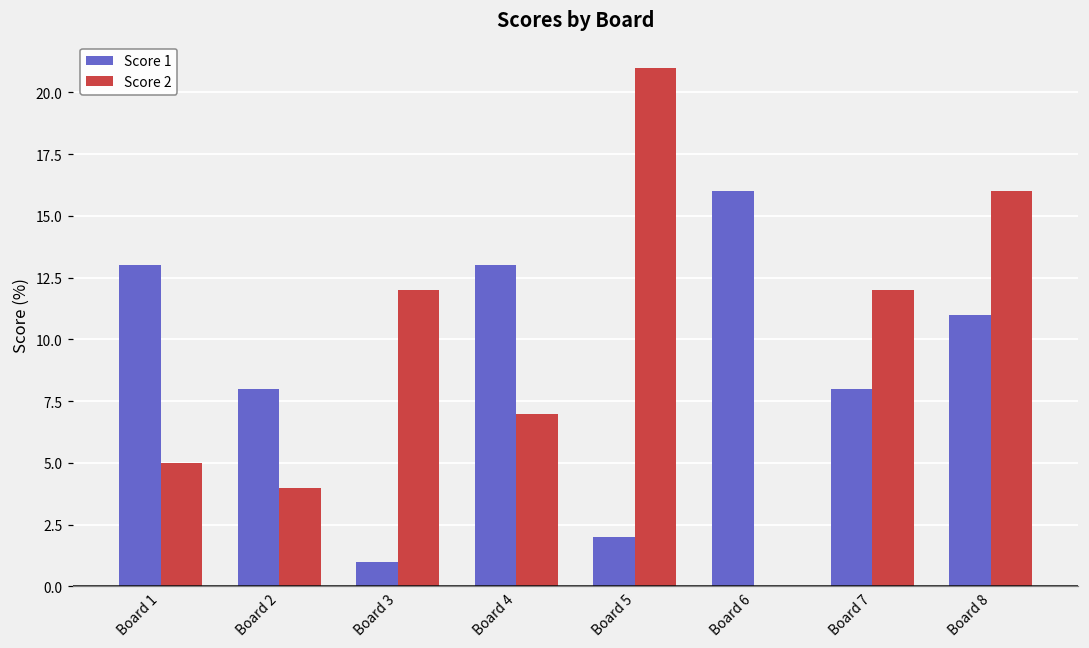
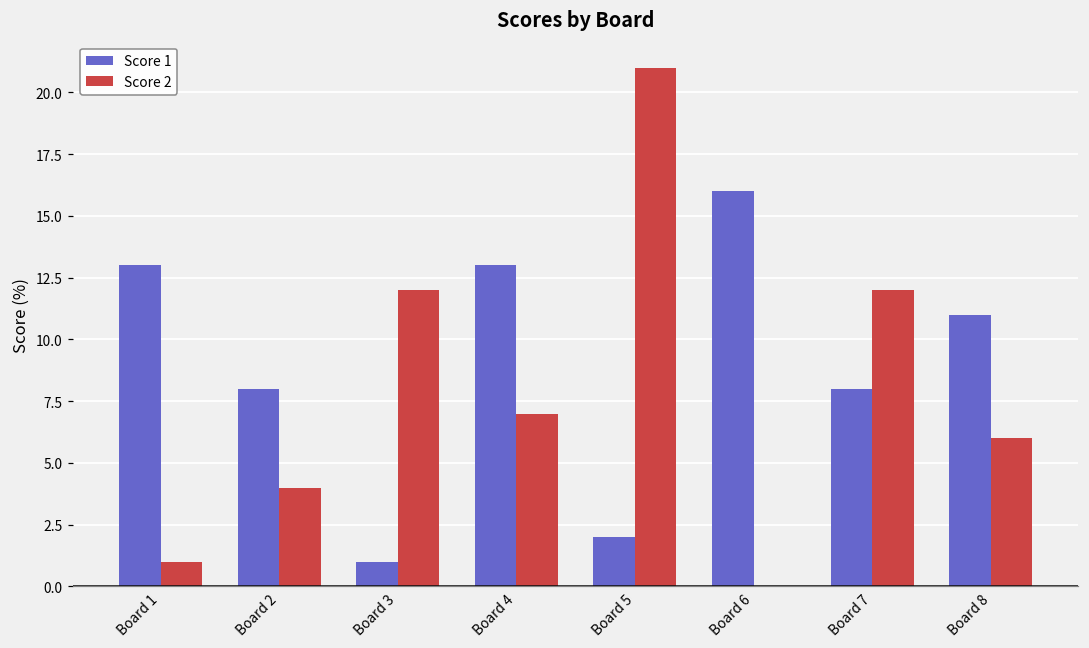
Score 2, Board 1: 5 -> 1
Score 2, Board 8: 16 -> 6
